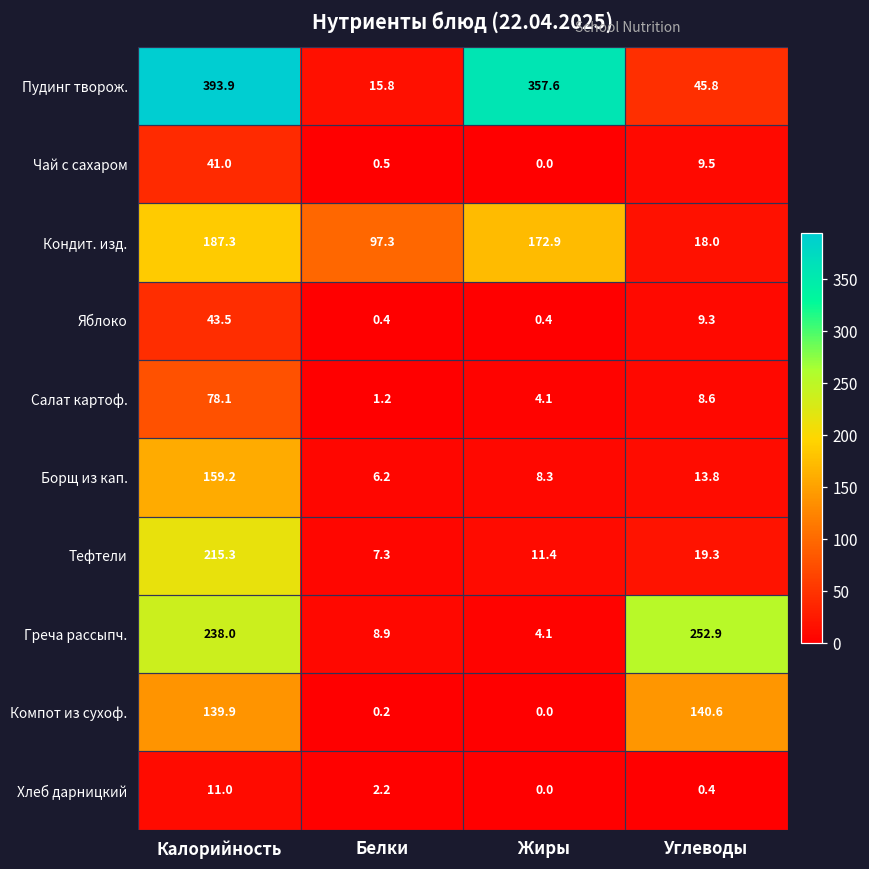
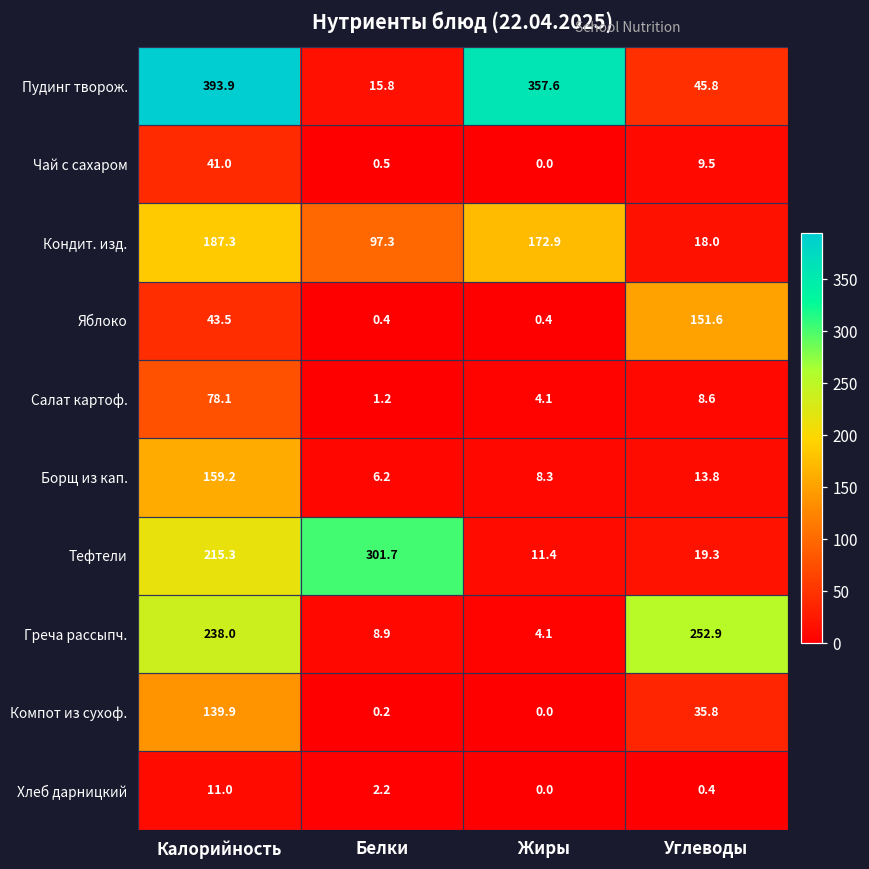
Яблоко, Углеводы: 9.3 -> 151.6
Тефтели, Белки: 7.3 -> 301.7
Компот из сухоф., Углеводы: 140.6 -> 35.8
